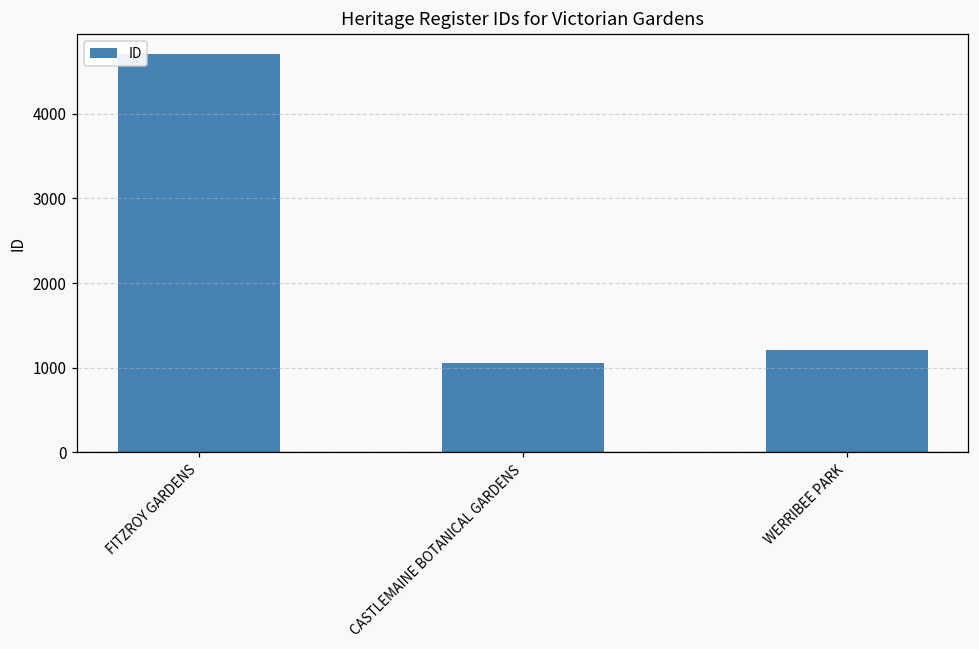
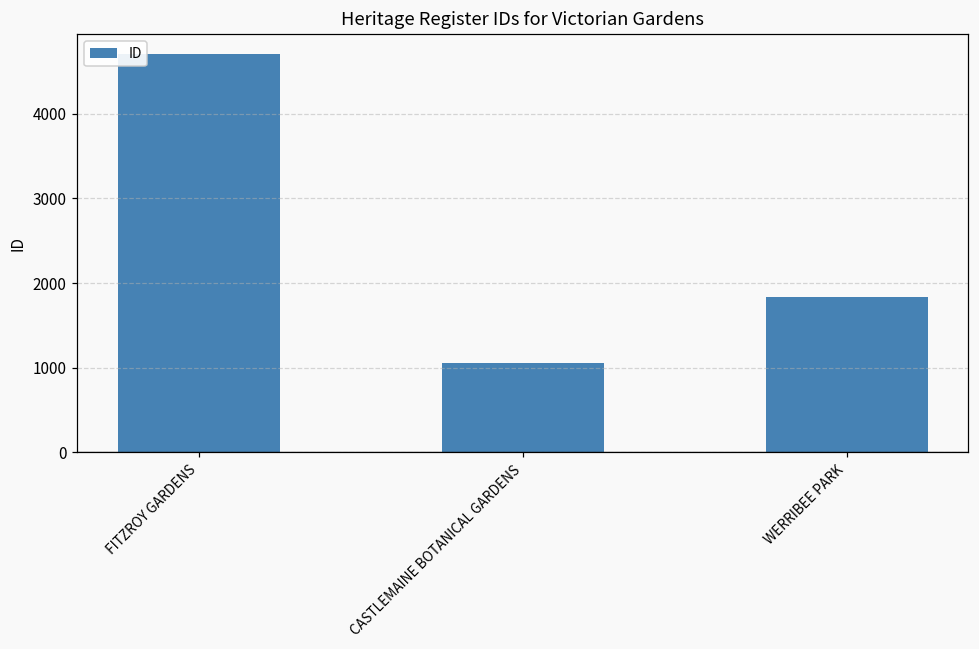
WERRIBEE PARK: 1200 -> 1800
